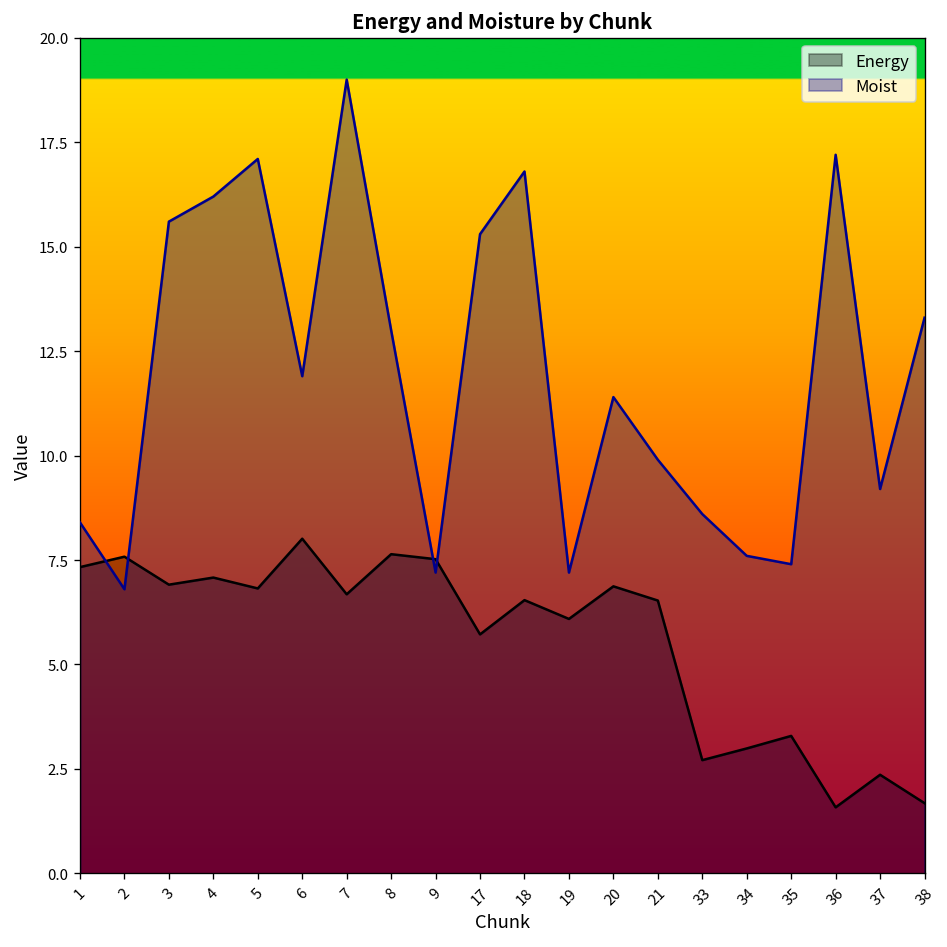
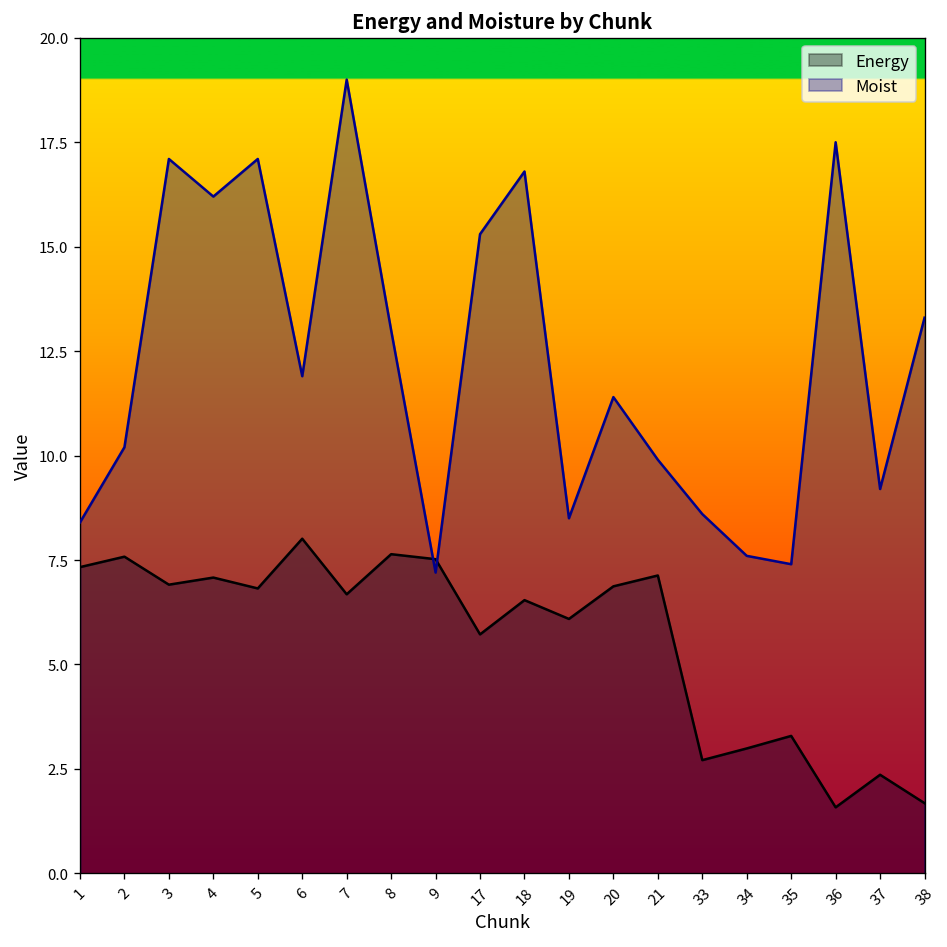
Moist, 2: 6.8 -> 10.2
Moist, 3: 15.6 -> 17.1
Moist, 19: 7.2 -> 8.5
Energy, 21: 6.5 -> 7.1
Moist, 36: 17.2 -> 17.5
